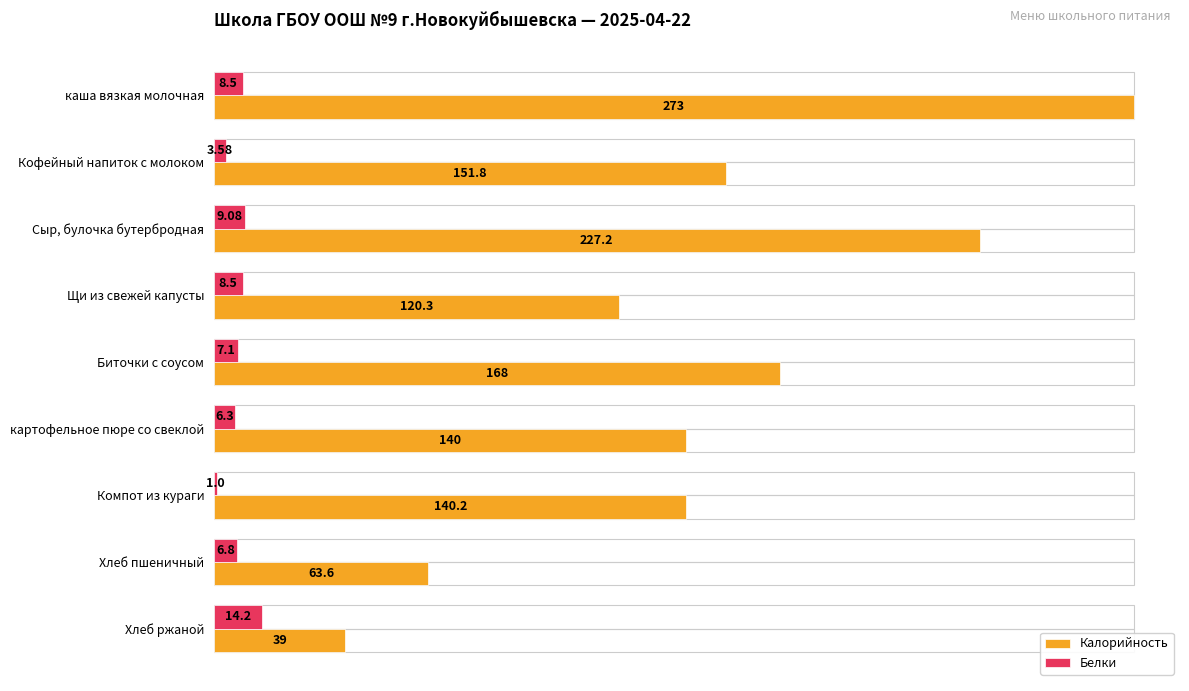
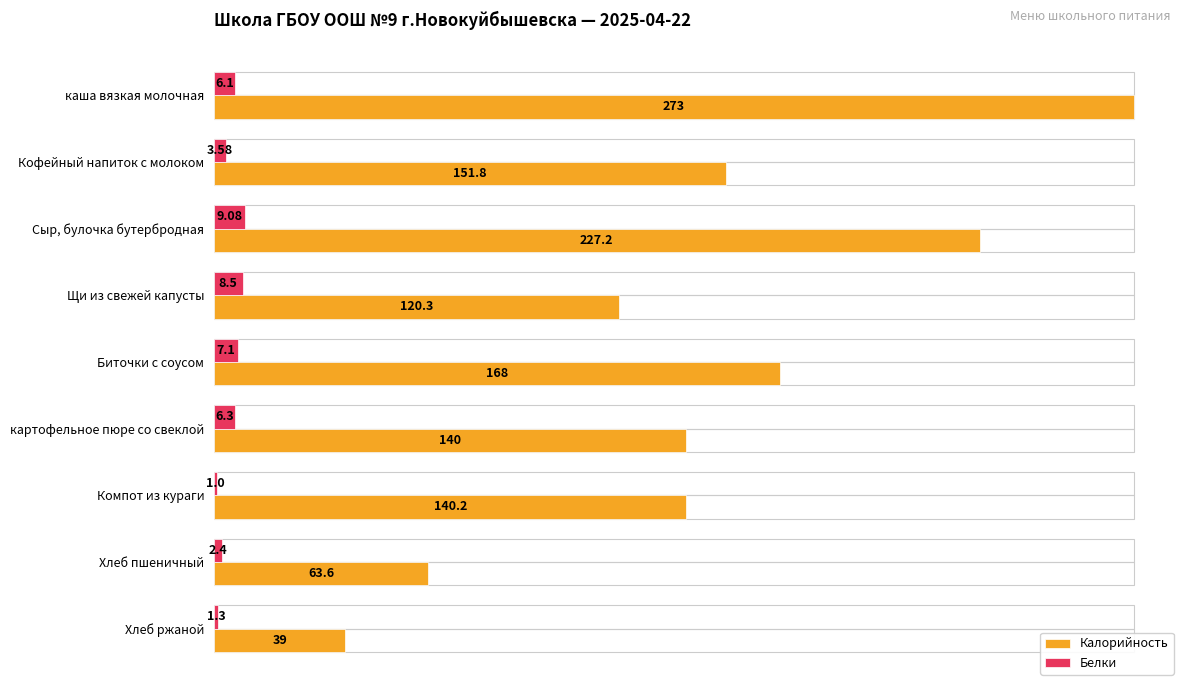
Белки, каша вязкая молочная: 8.5 -> 6.1
Белки, Хлеб пшеничный: 6.8 -> 2.4
Белки, Хлеб ржаной: 14.2 -> 1.3
